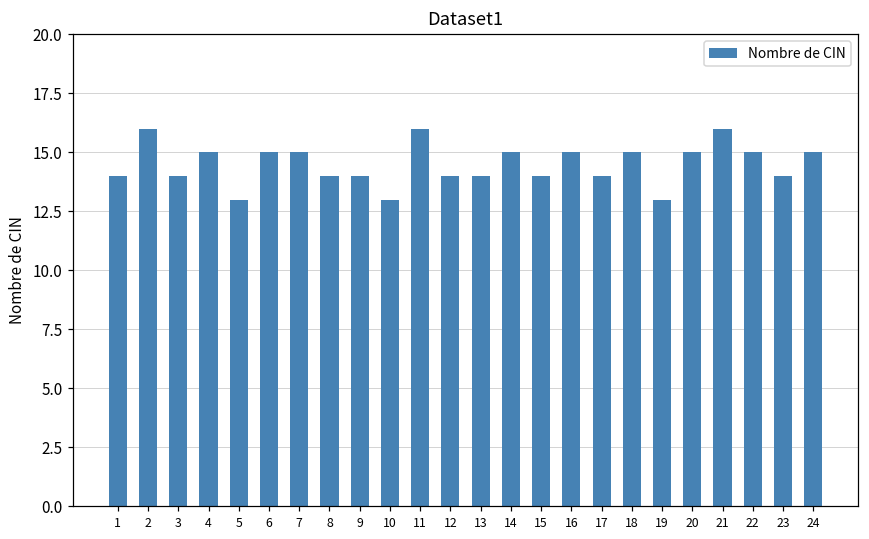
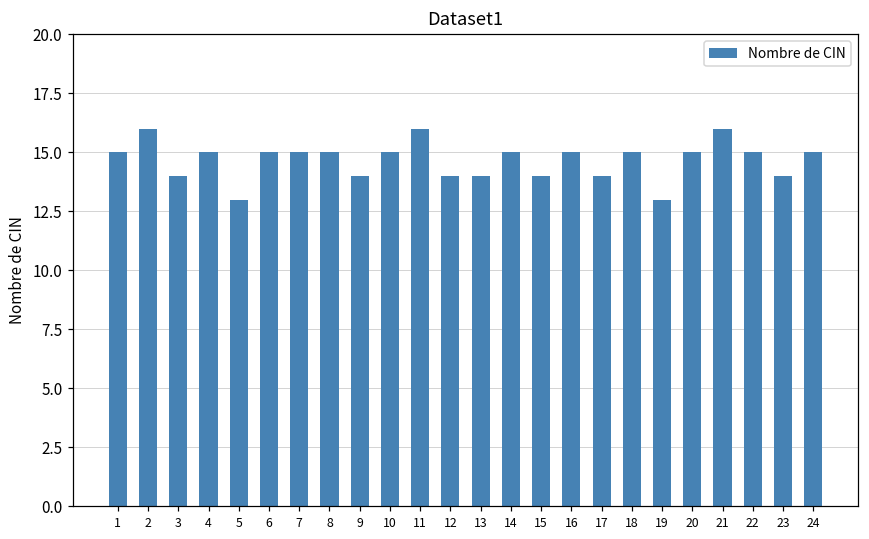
1: 14 -> 15
8: 14 -> 15
10: 13 -> 15
